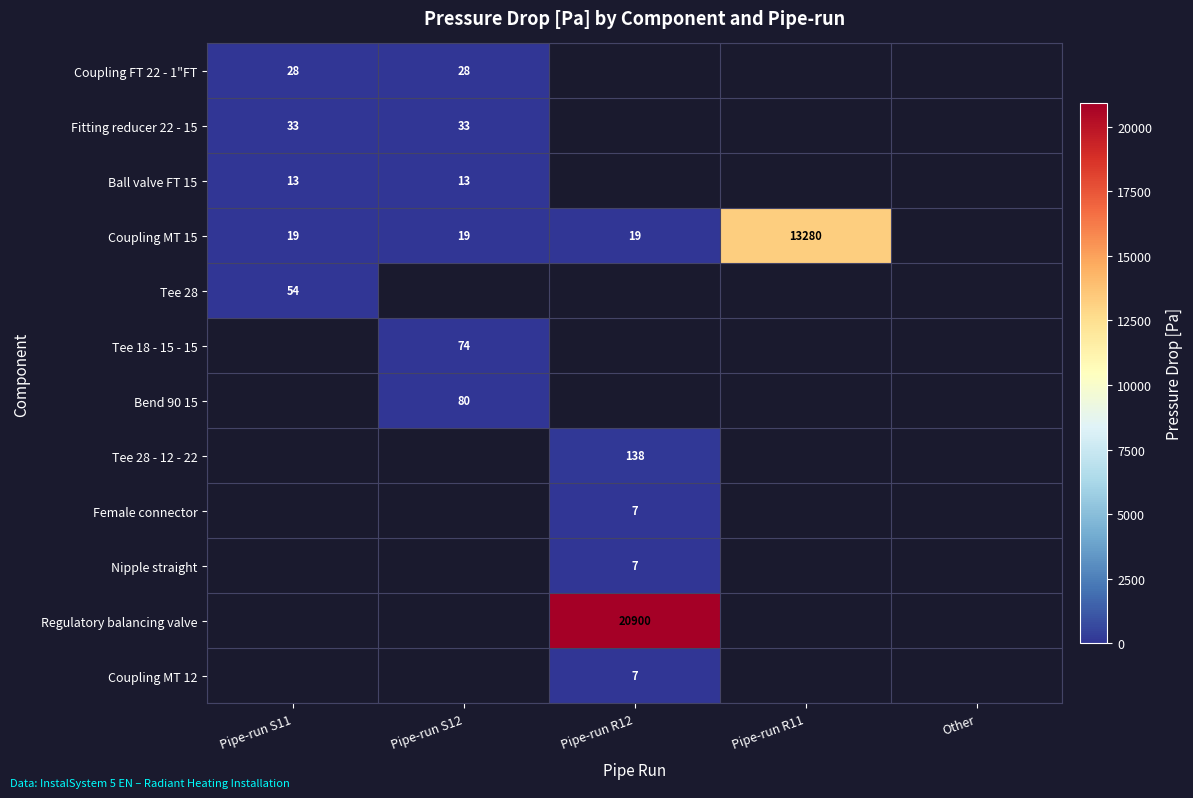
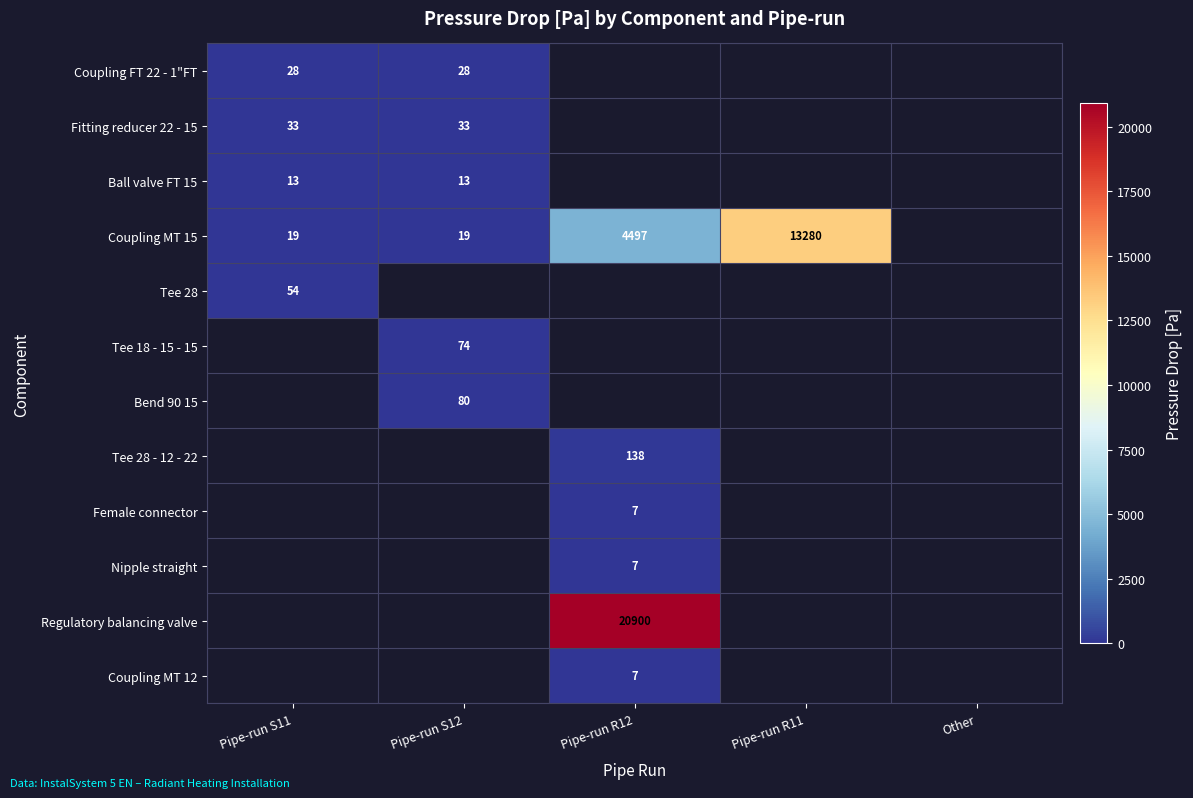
Coupling MT 15, Pipe-run R12: 19 -> 4497
